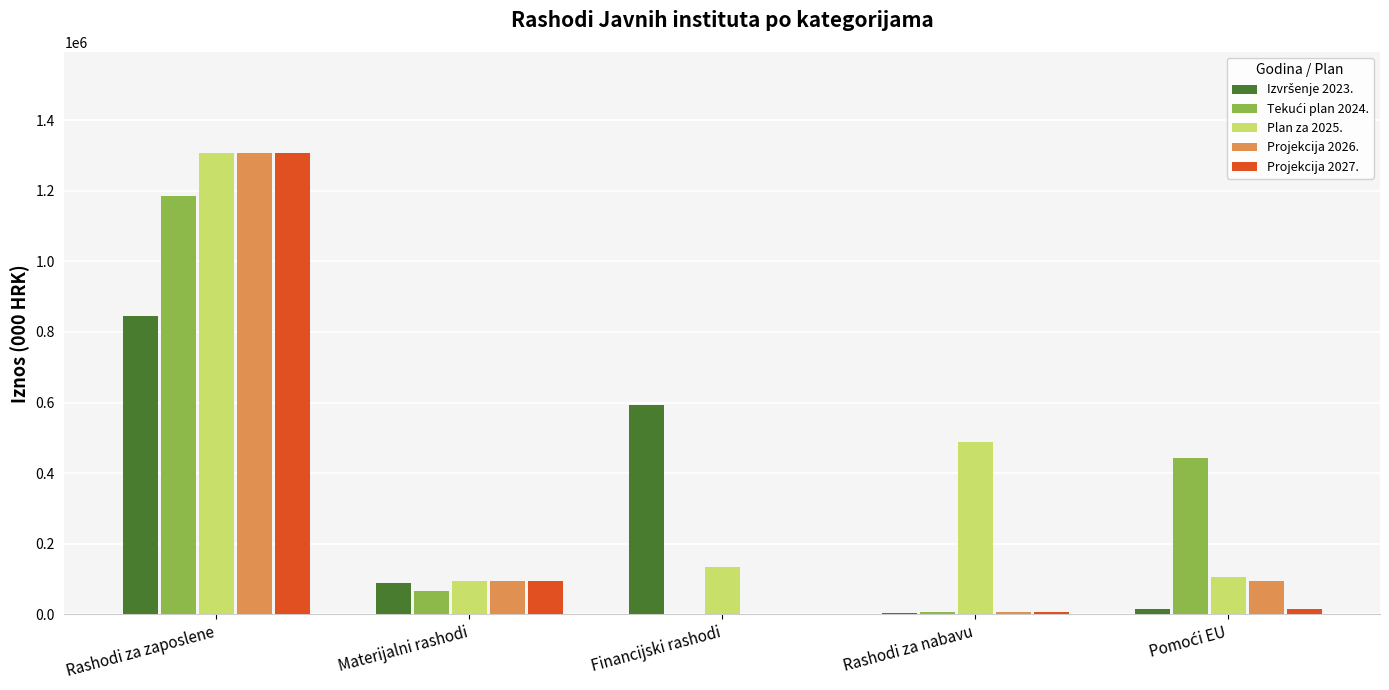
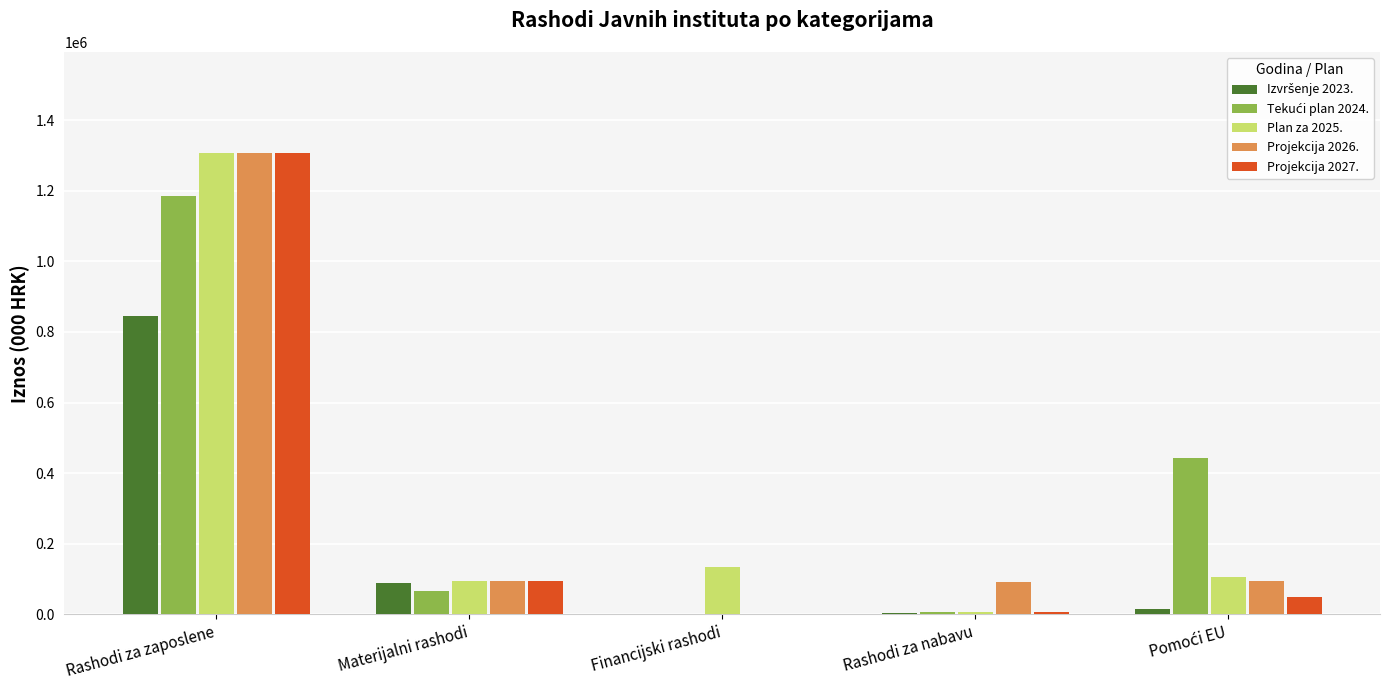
Izvršenje 2023., Financijski rashodi: 590000 -> 0
Plan za 2025., Rashodi za nabavu: 490000 -> 10000
Projekcija 2026., Rashodi za nabavu: 10000 -> 90000
Projekcija 2027., Pomoći EU: 20000 -> 50000
